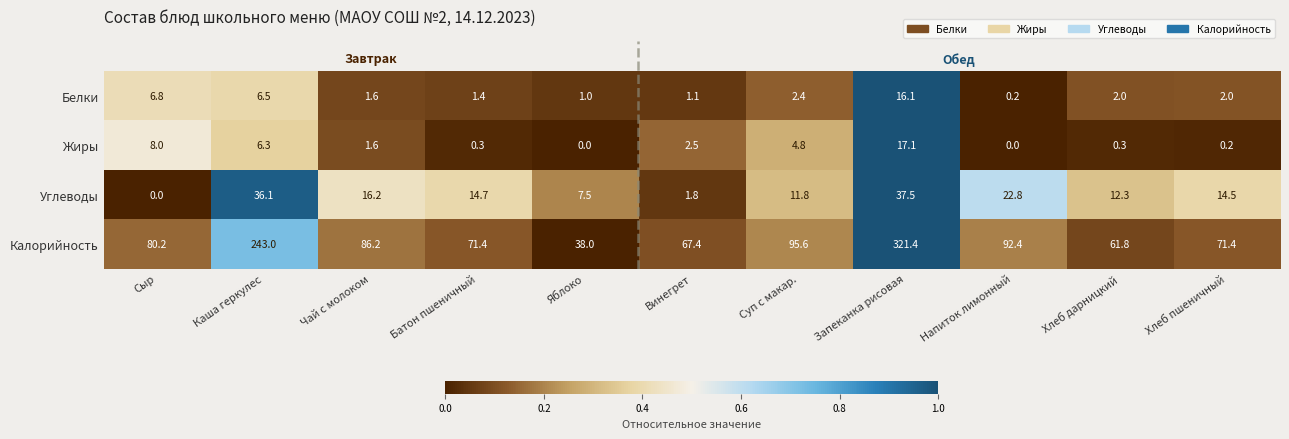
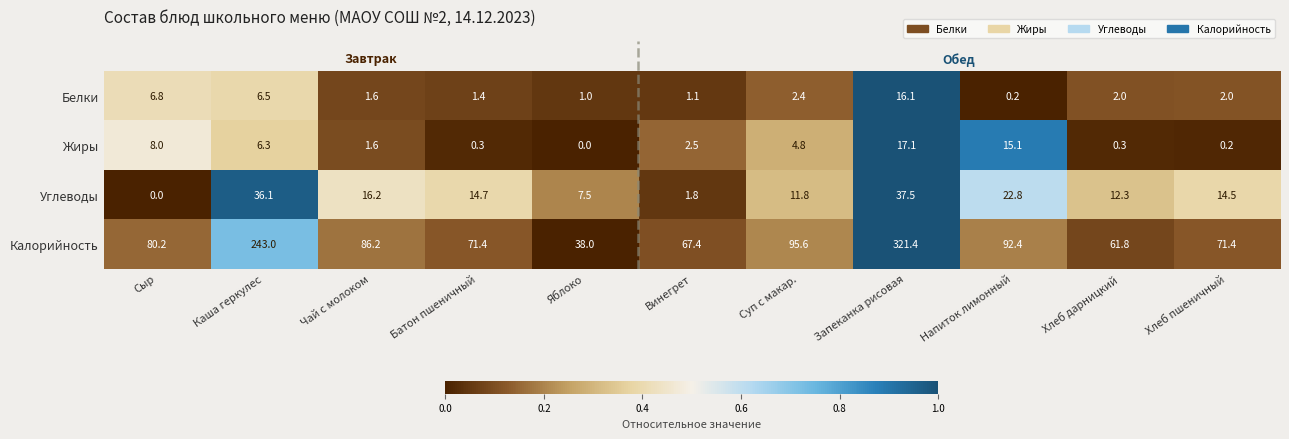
Жиры, Напиток лимонный: 0.0 -> 15.1
